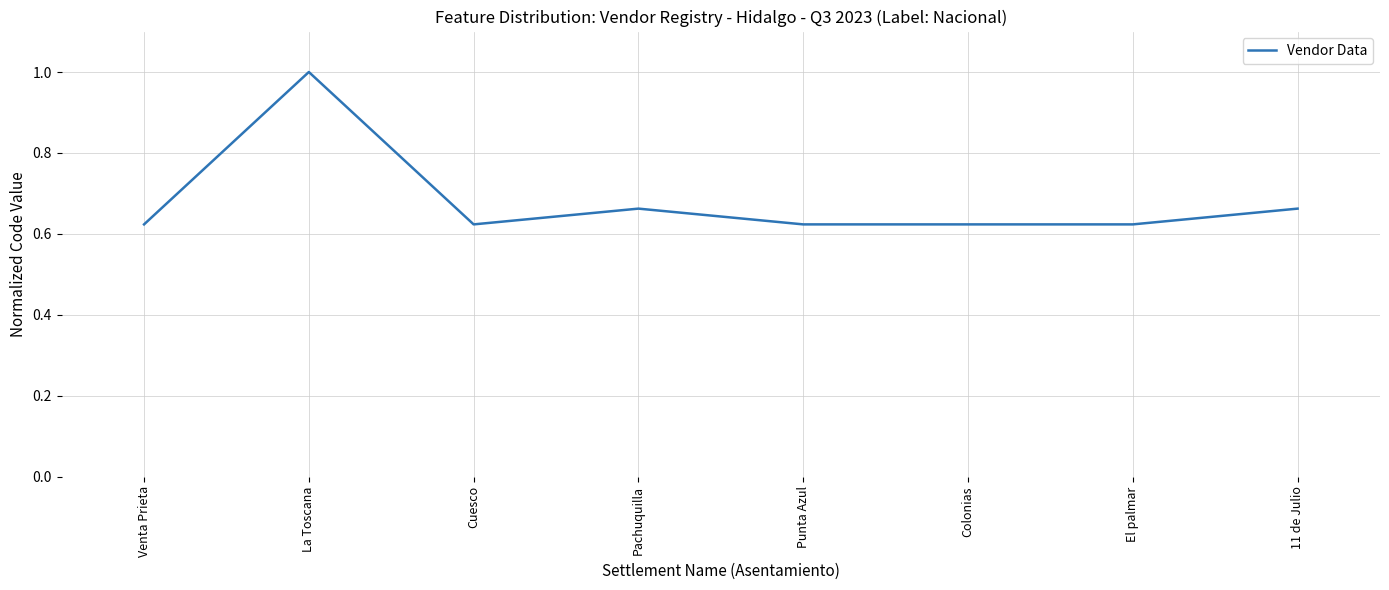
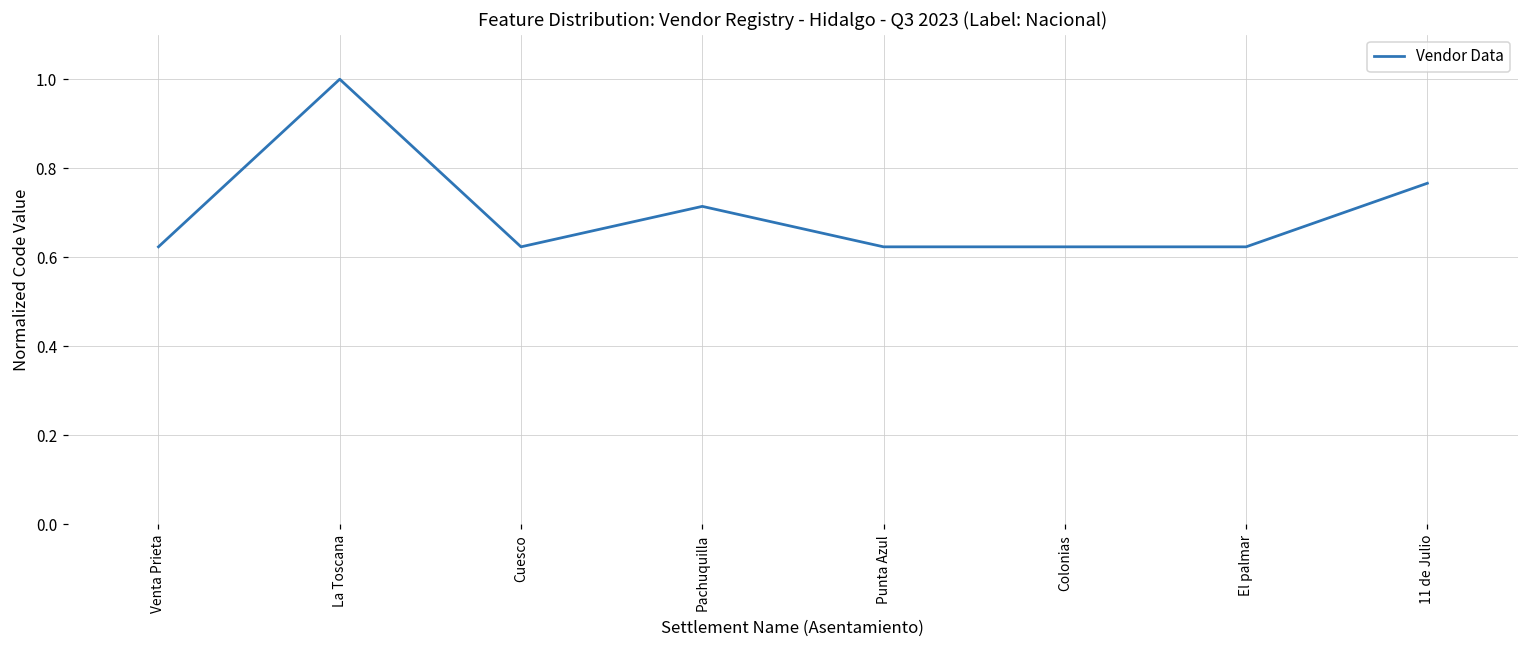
Pachuquilla: 0.66 -> 0.71
11 de Julio: 0.66 -> 0.77
